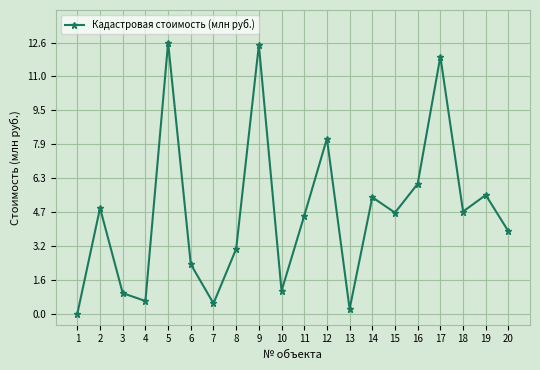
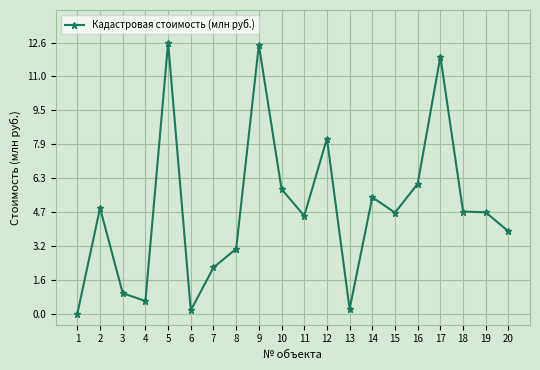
6: 2.3 -> 0.2
7: 0.5 -> 2.2
10: 1.1 -> 5.8
19: 5.5 -> 4.7
